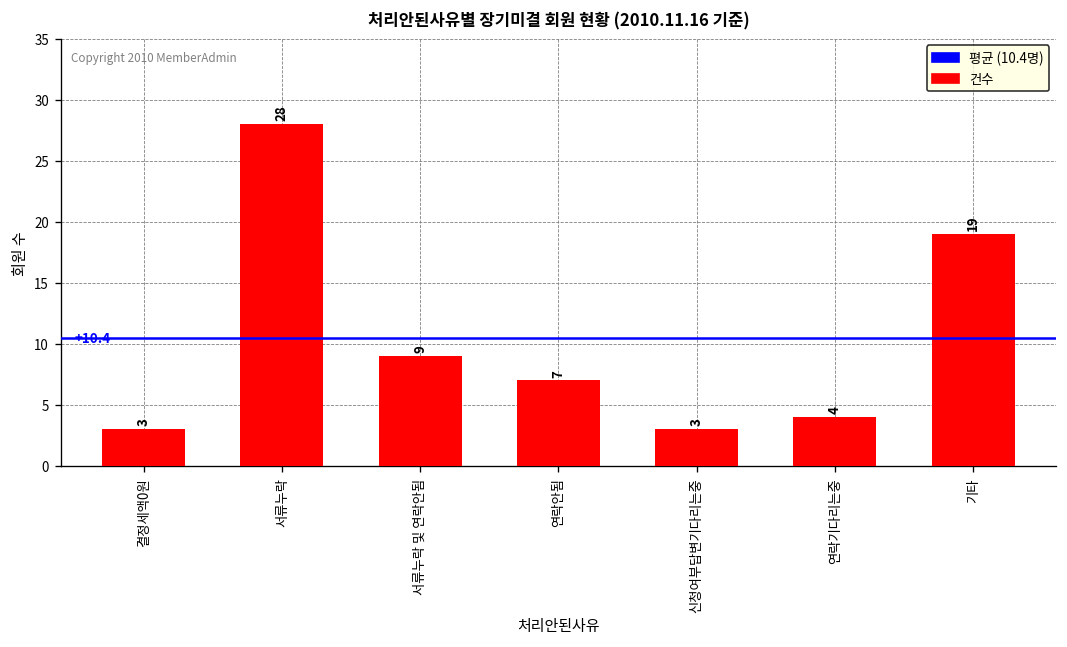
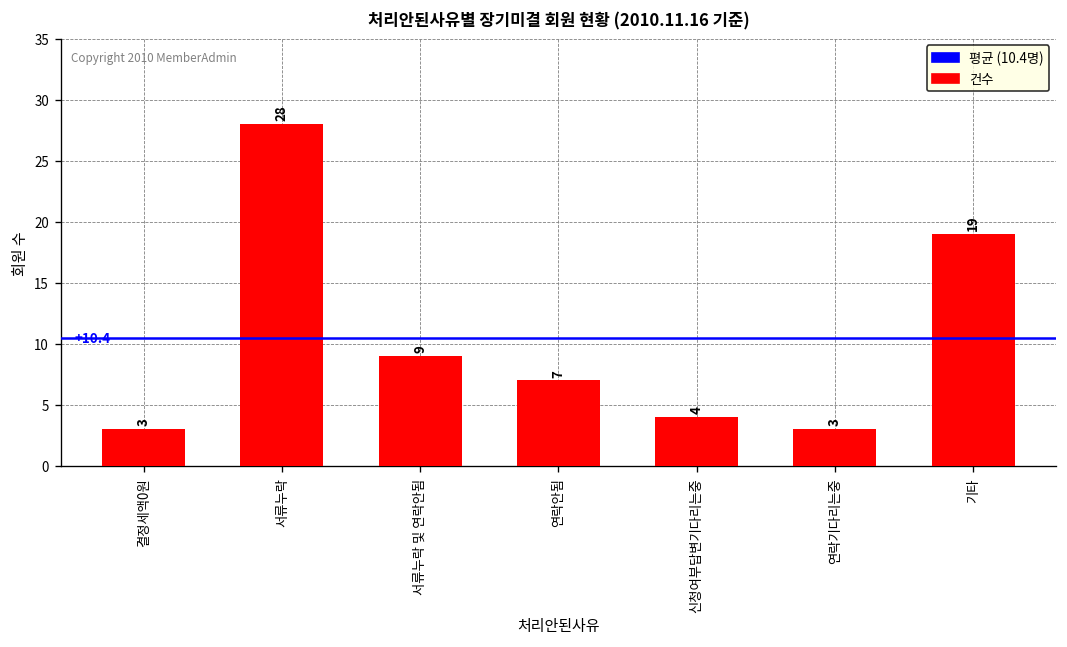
신청여부답변기다리는중: 3 -> 4
연락기다리는중: 4 -> 3
